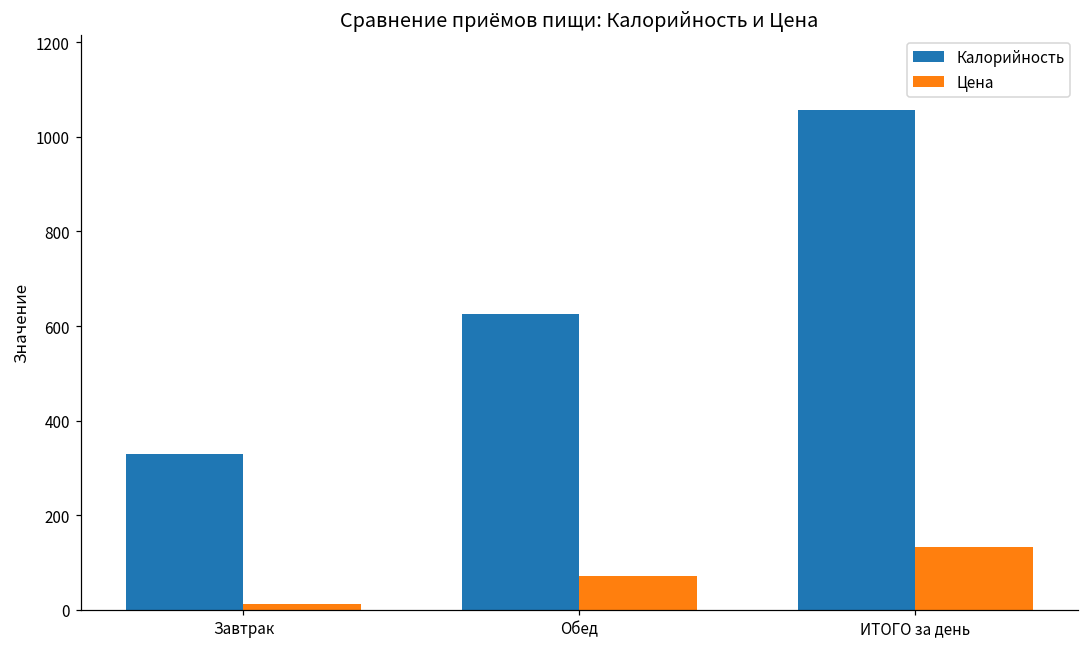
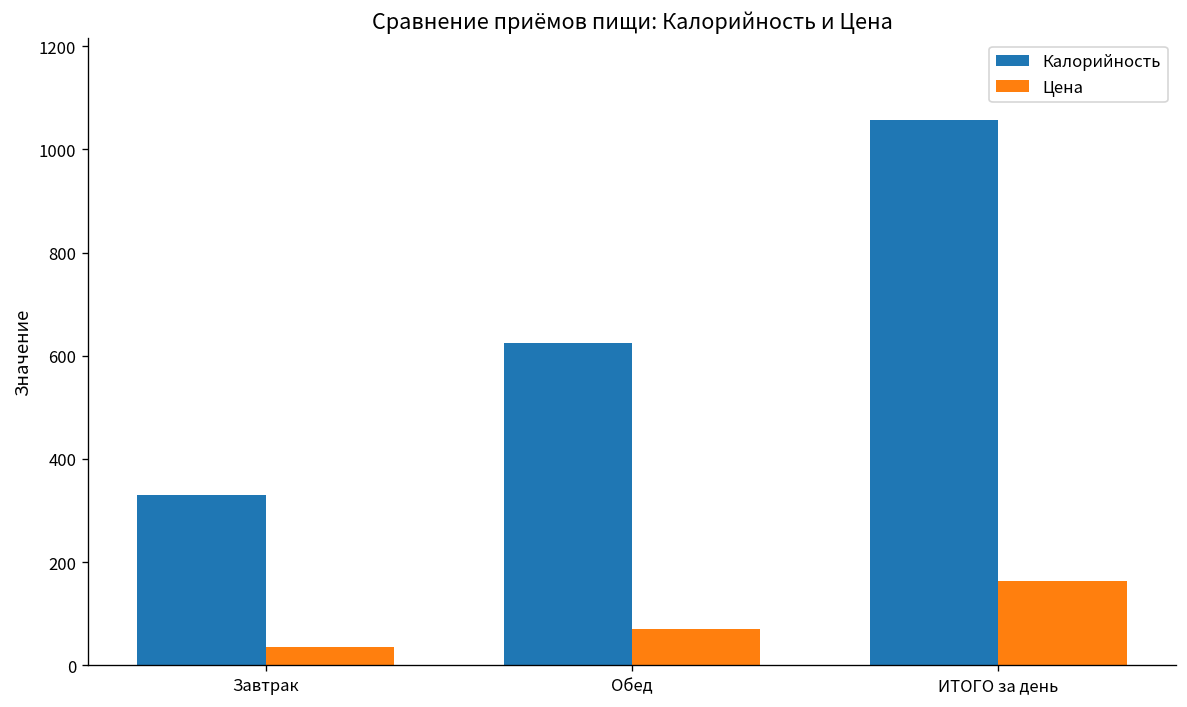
Цена, Завтрак: 10 -> 40
Цена, ИТОГО за день: 130 -> 160
